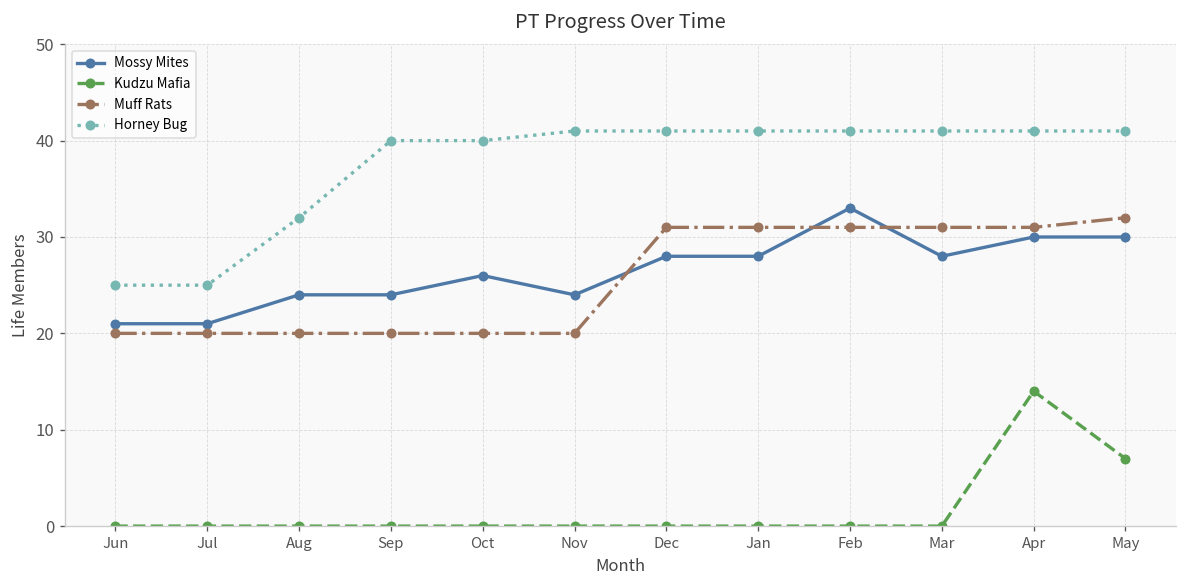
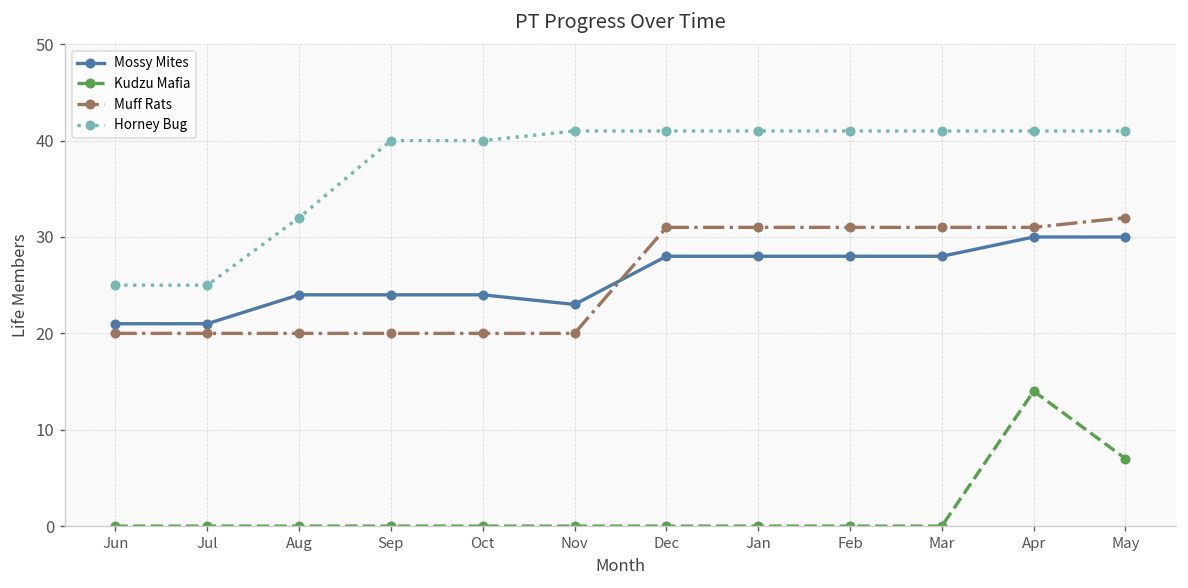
Mossy Mites, Oct: 26 -> 24
Mossy Mites, Nov: 24 -> 23
Mossy Mites, Feb: 33 -> 28
